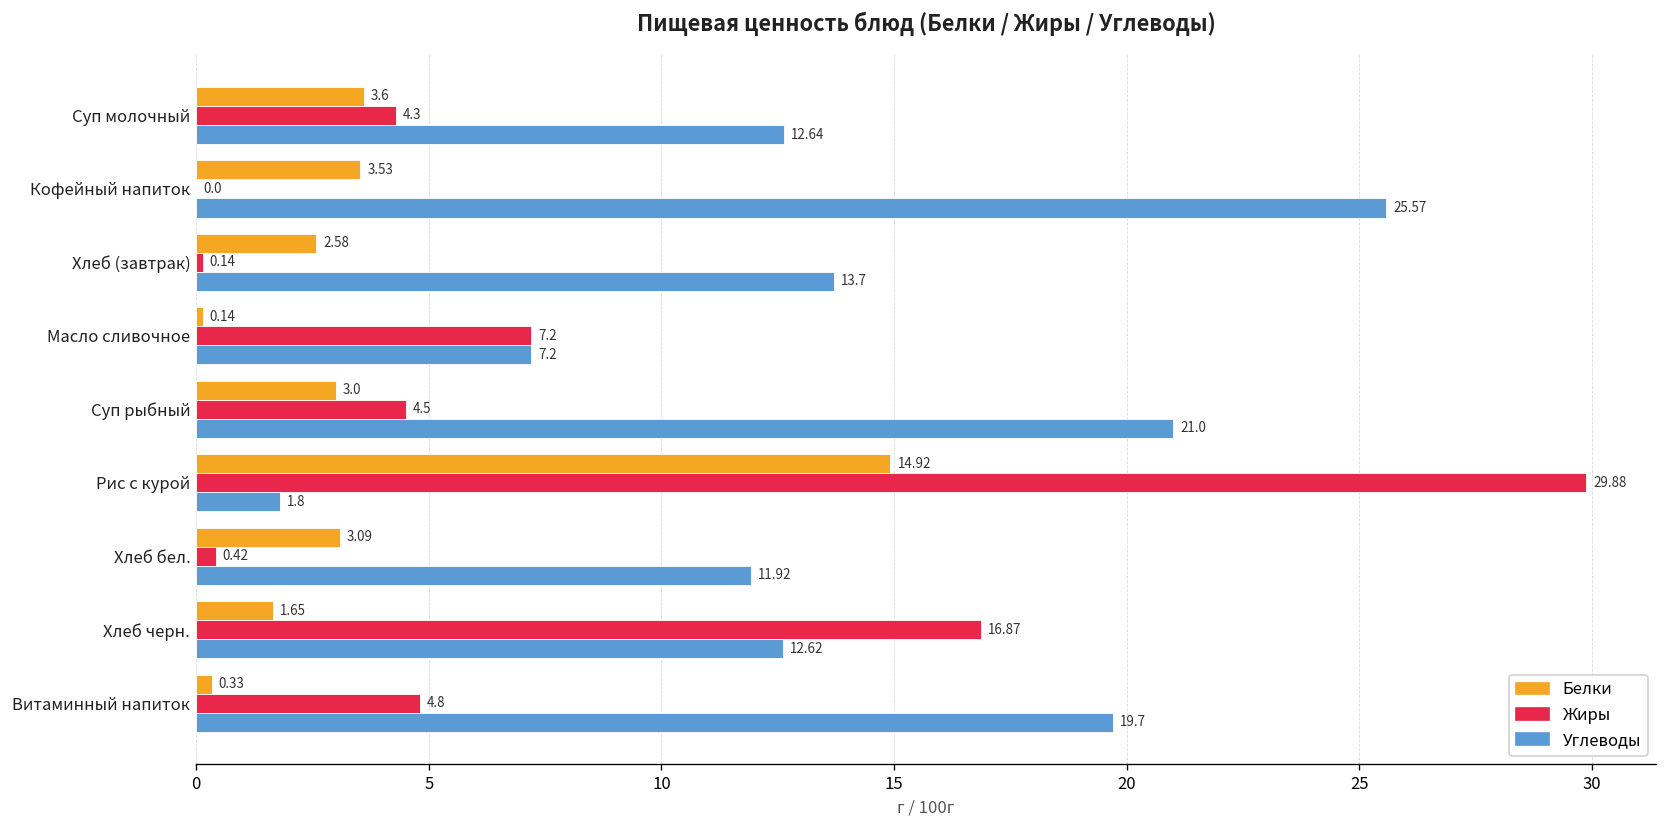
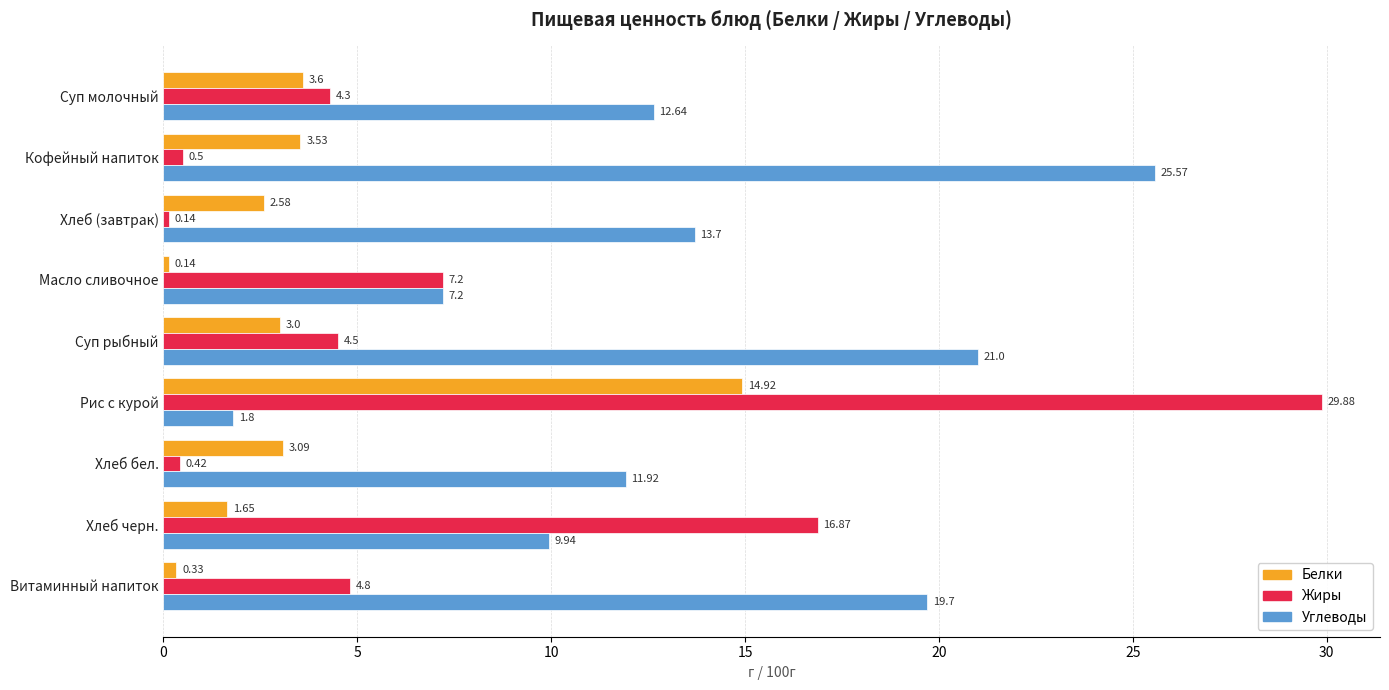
Жиры, Кофейный напиток: 0.0 -> 0.5
Углеводы, Хлеб черн.: 12.62 -> 9.94
